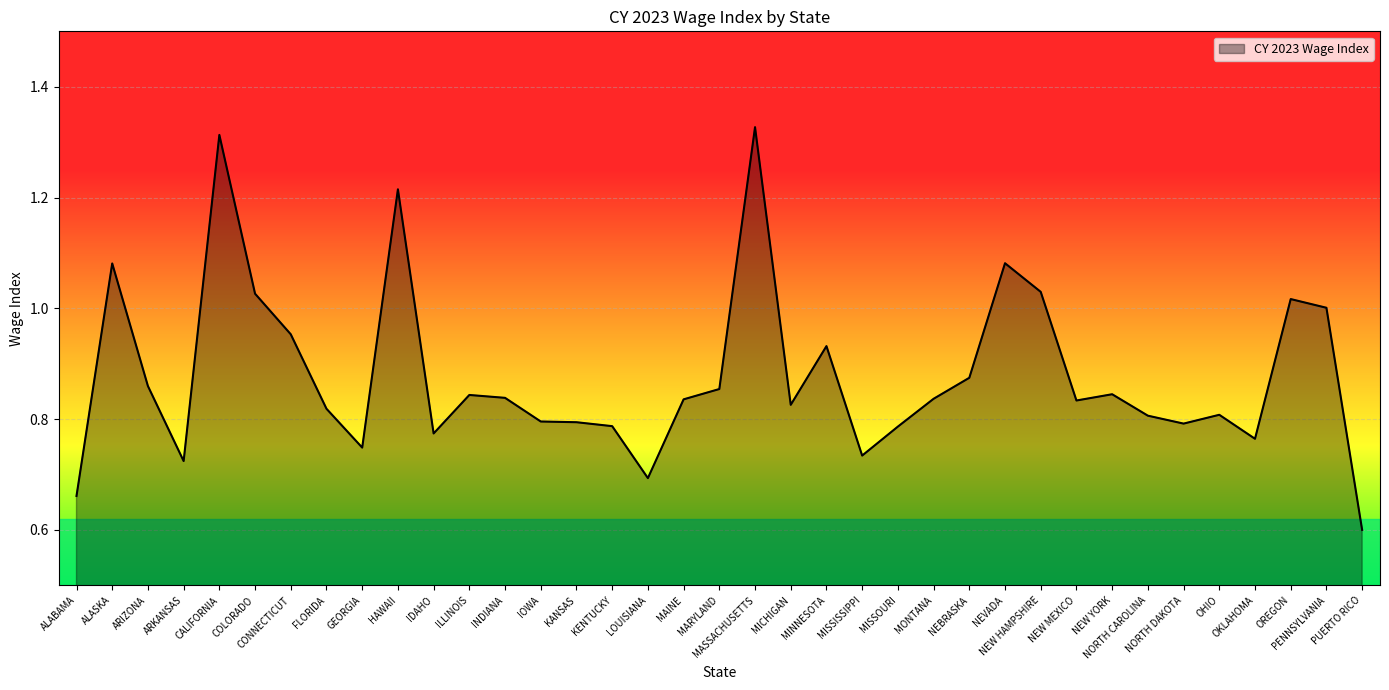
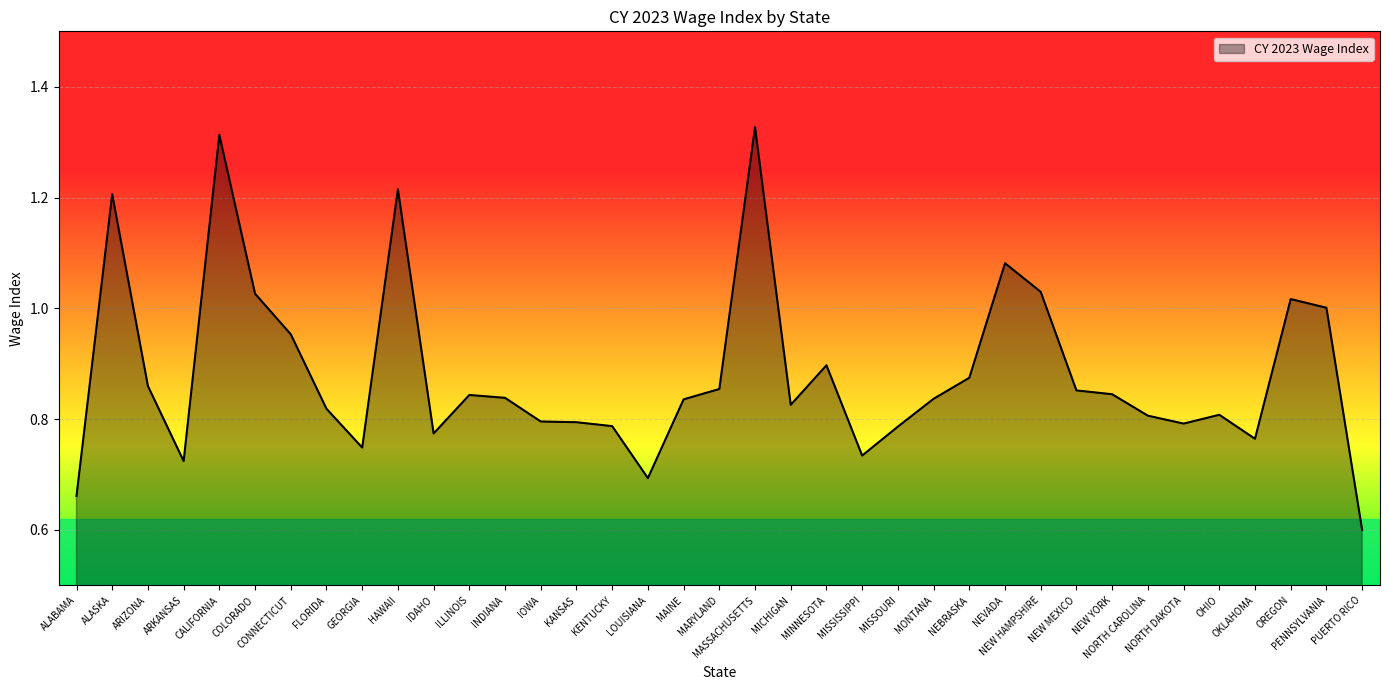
ALASKA: 1.08 -> 1.21
MINNESOTA: 0.93 -> 0.90
NEW MEXICO: 0.83 -> 0.85
